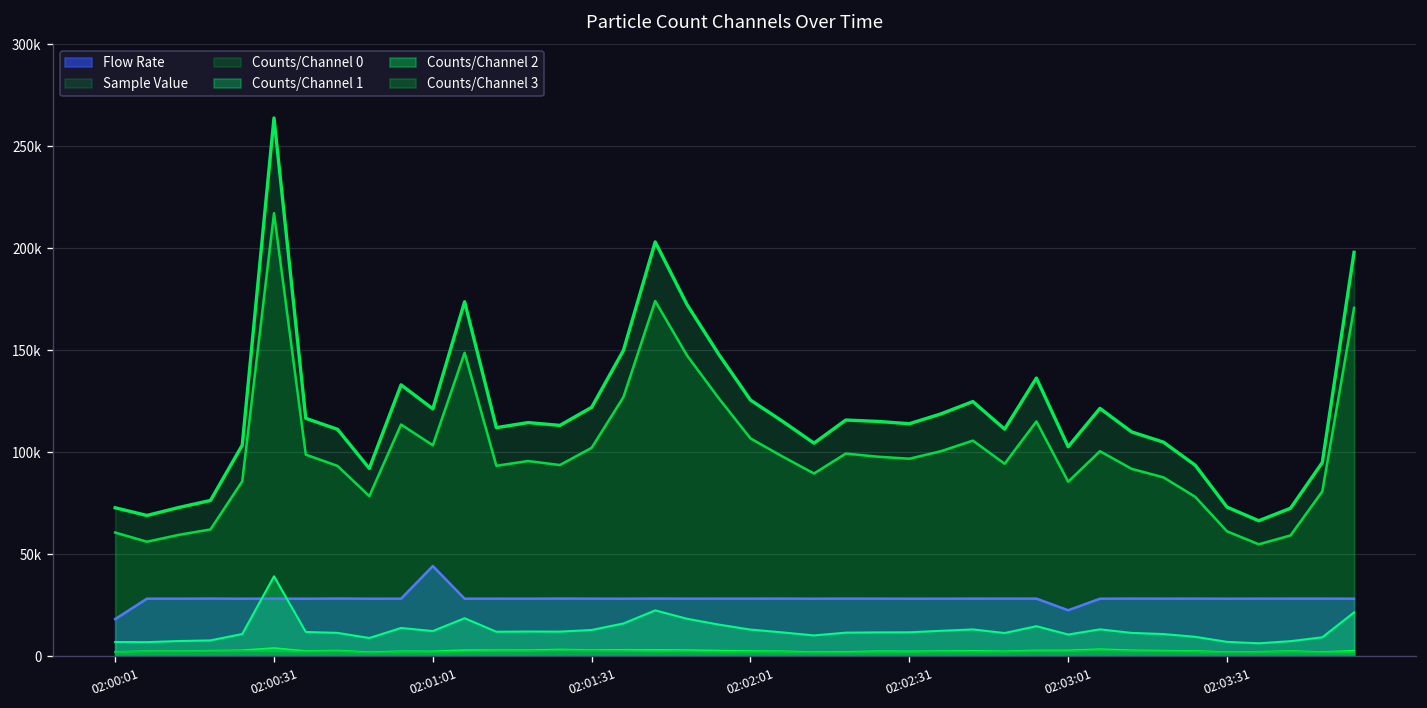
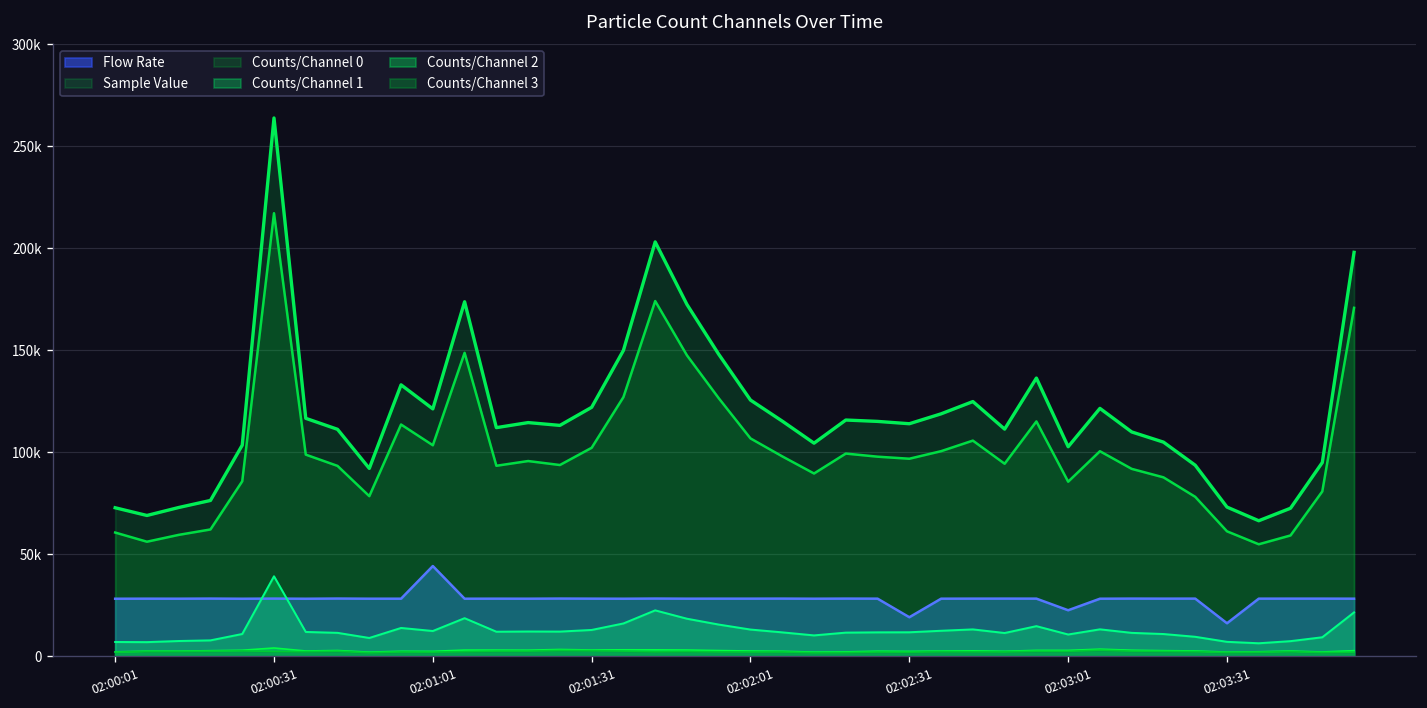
Flow Rate, 02:00:01: 18000 -> 28000
Flow Rate, 02:02:31: 28000 -> 19000
Flow Rate, 02:03:31: 28000 -> 16000
